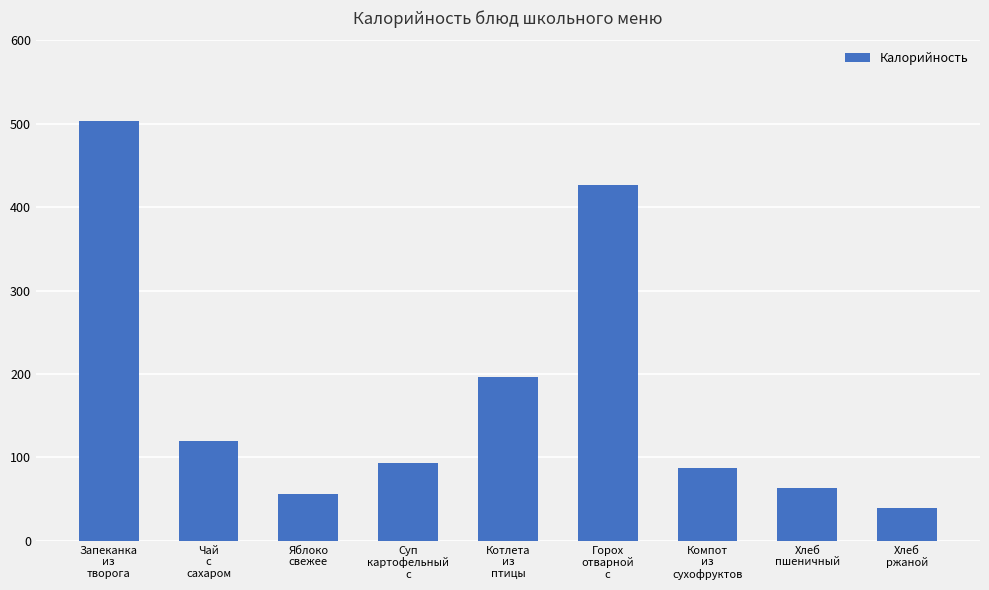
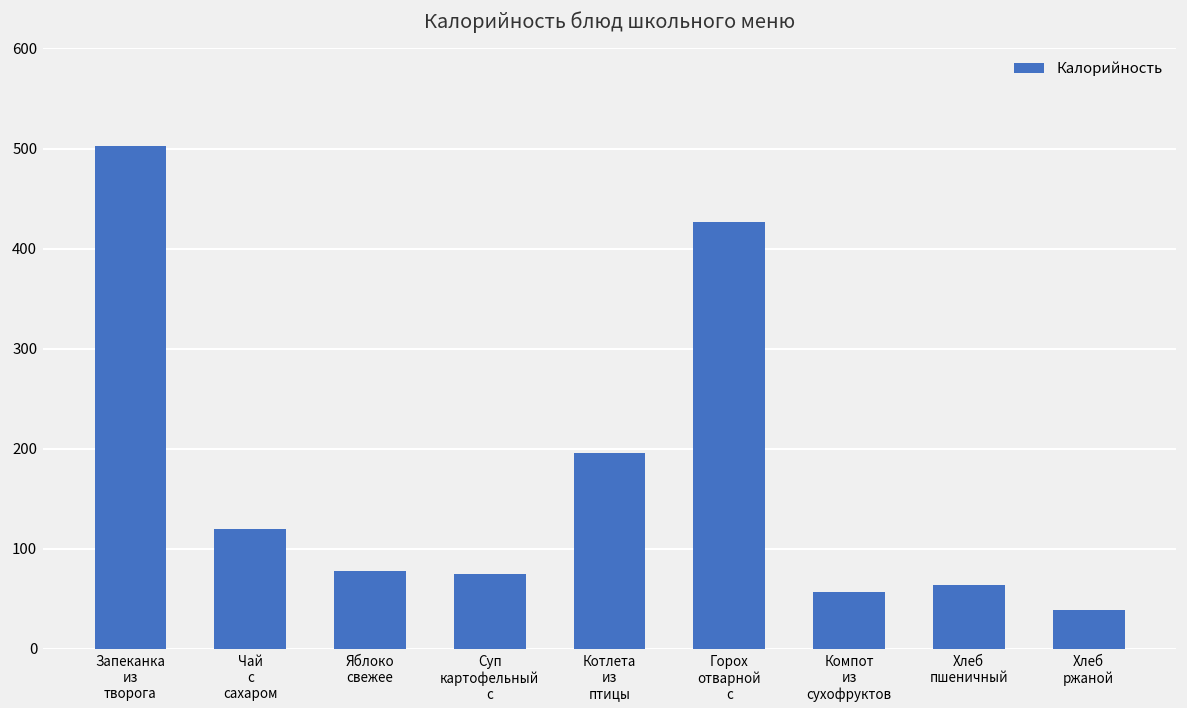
Яблоко свежее: 60 -> 80
Суп картофельный с: 90 -> 80
Компот из сухофруктов: 90 -> 60
